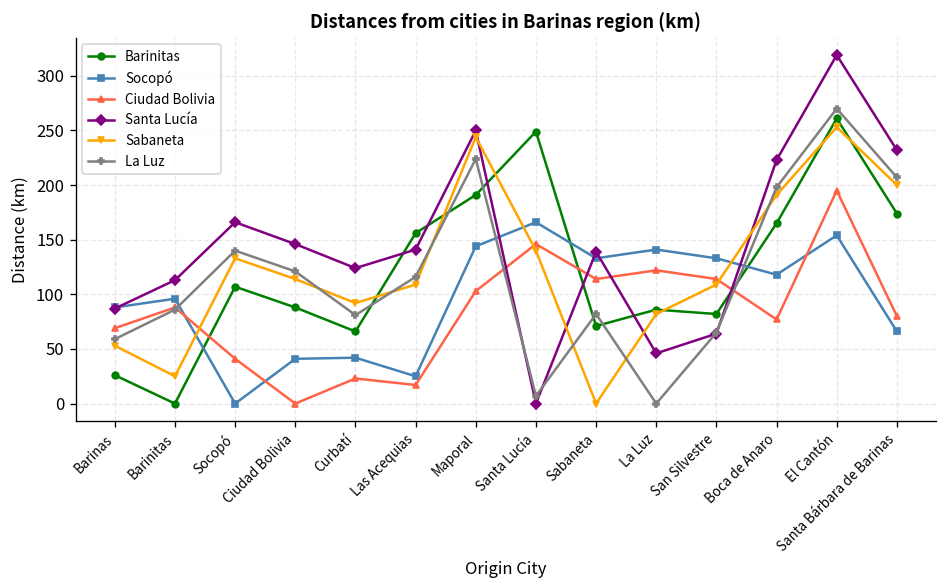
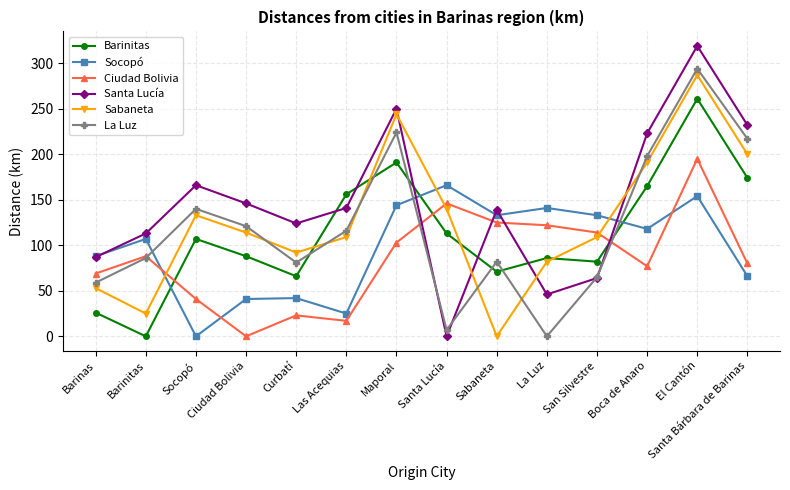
Socopó, Barinitas: 100 -> 110
Barinitas, Santa Lucía: 250 -> 110
Ciudad Bolivia, Sabaneta: 110 -> 130
Sabaneta, El Cantón: 250 -> 290
La Luz, El Cantón: 270 -> 290
La Luz, Santa Bárbara de Barinas: 210 -> 220
